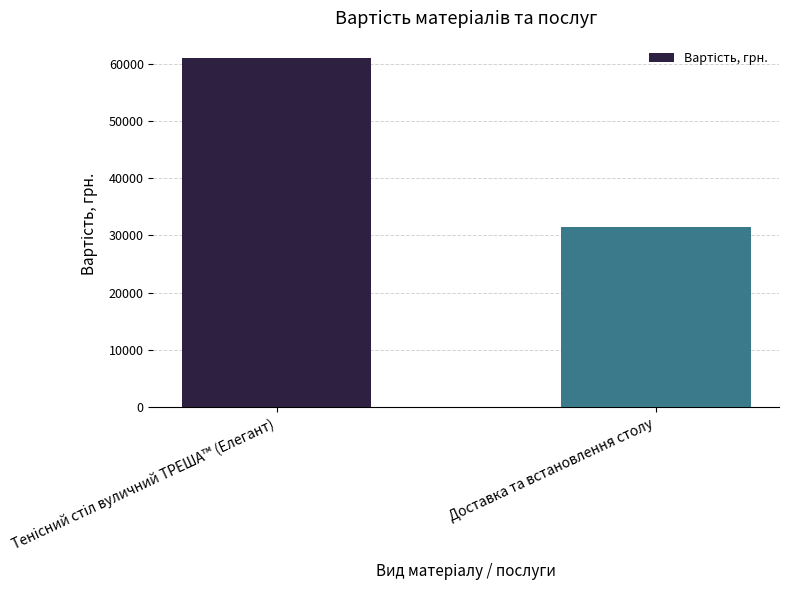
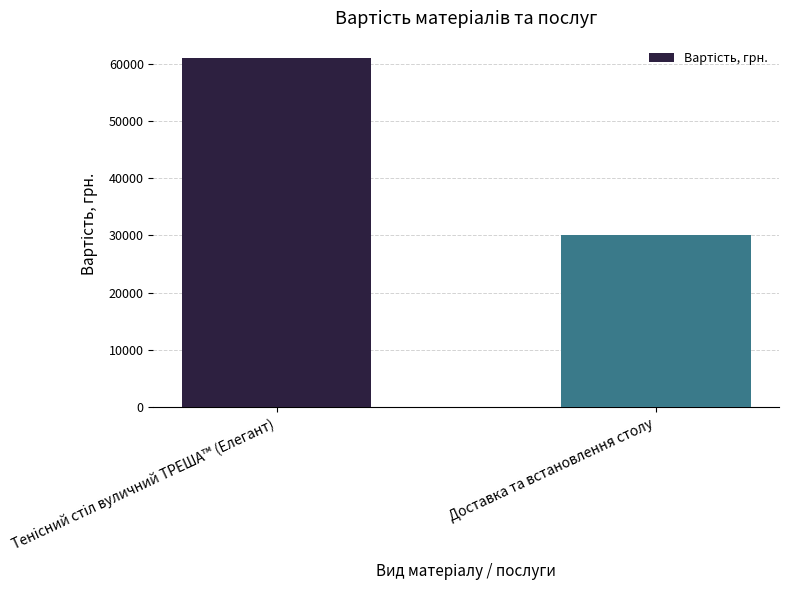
Доставка та встановлення столу: 31000 -> 30000
